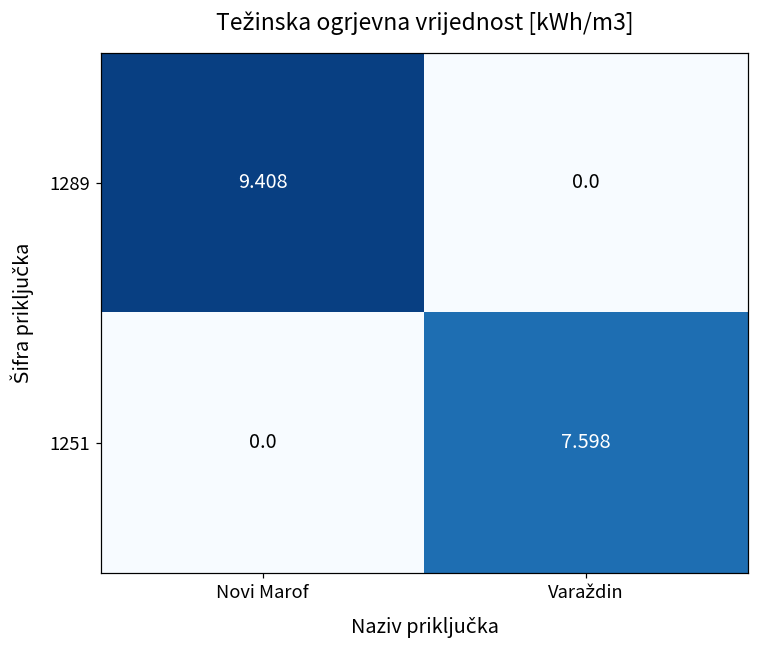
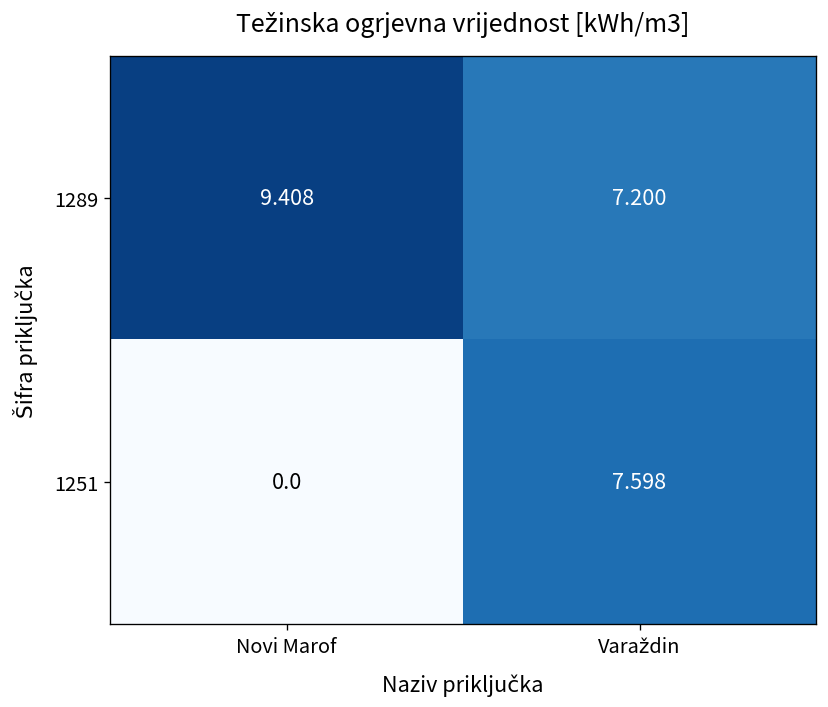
1289, Varaždin: 0.0 -> 7.200
